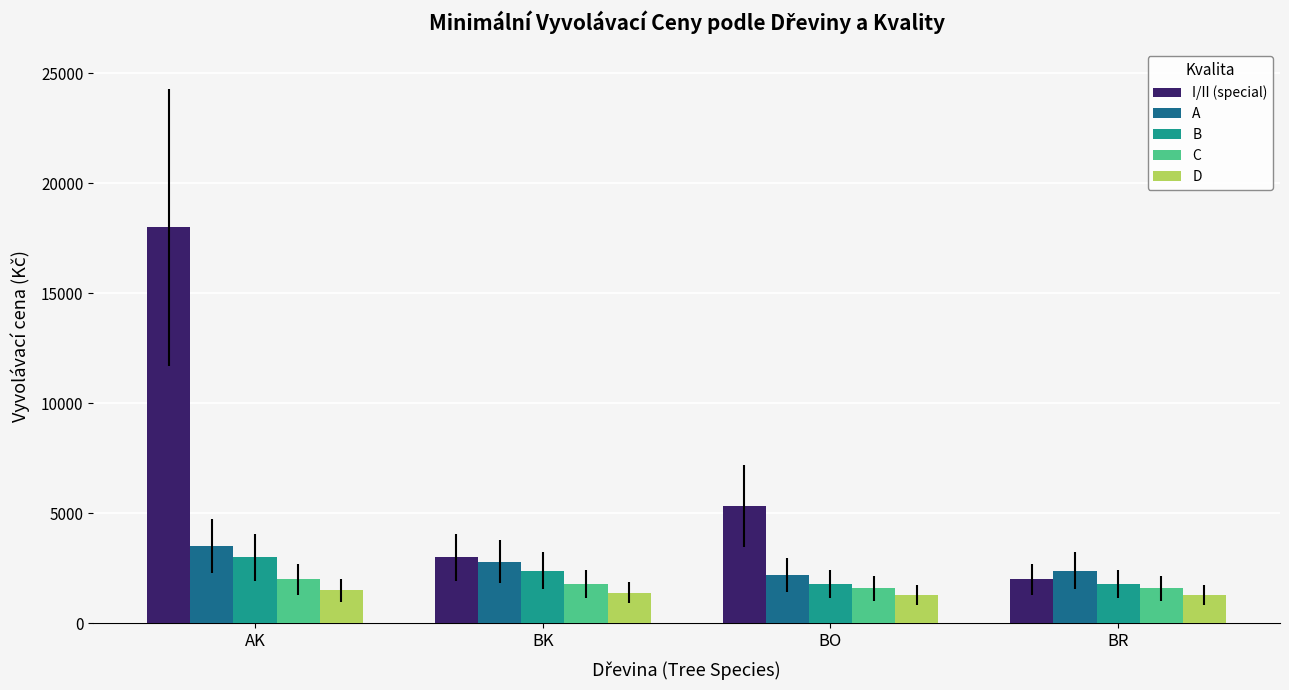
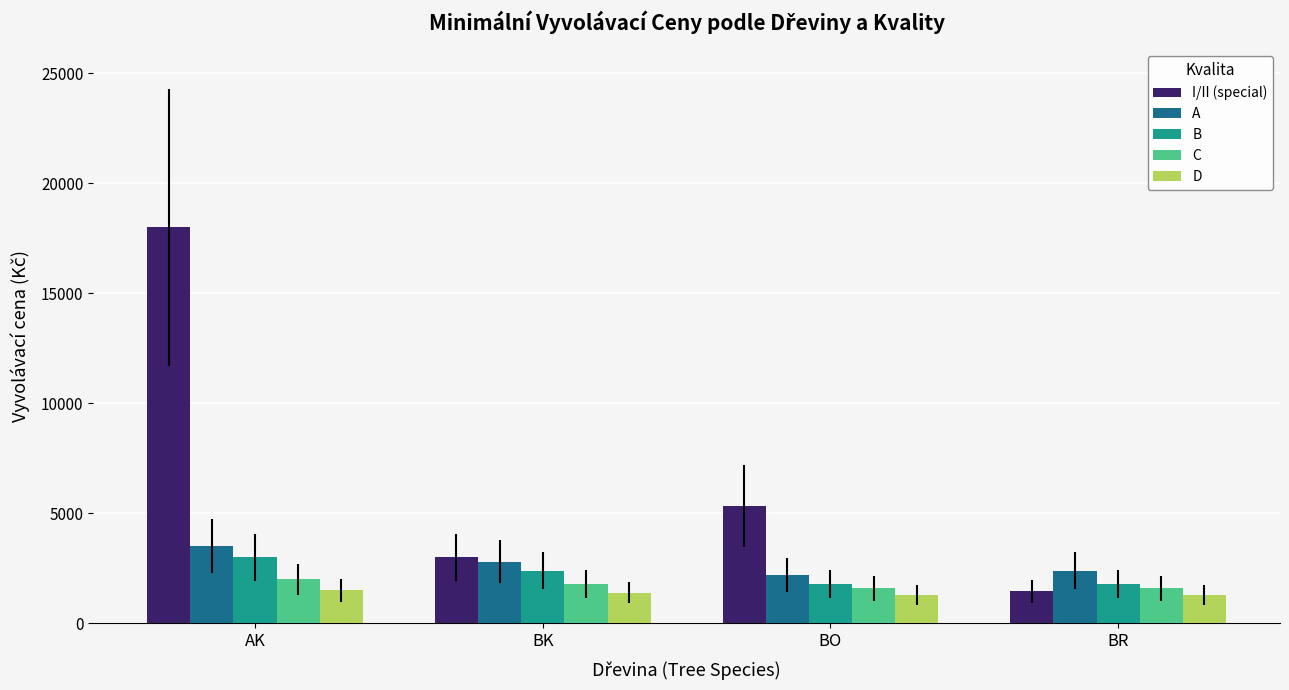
I/II (special), BR: 2000 -> 1500
